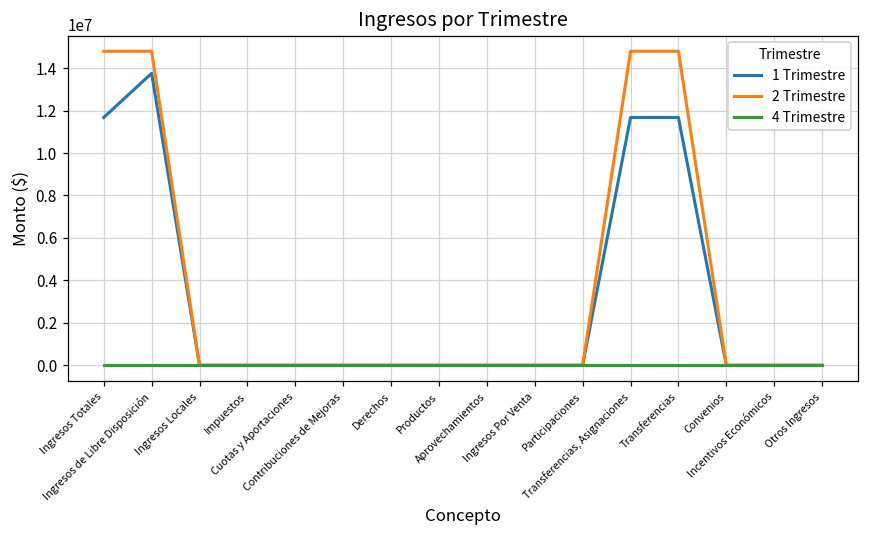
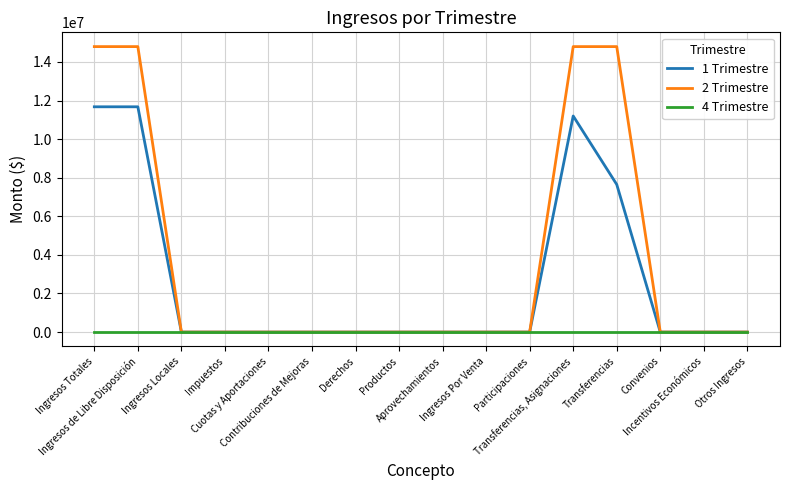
1 Trimestre, Ingresos de Libre Disposición: 13800000 -> 11700000
1 Trimestre, Transferencias, Asignaciones: 11700000 -> 11200000
1 Trimestre, Transferencias: 11700000 -> 7600000
